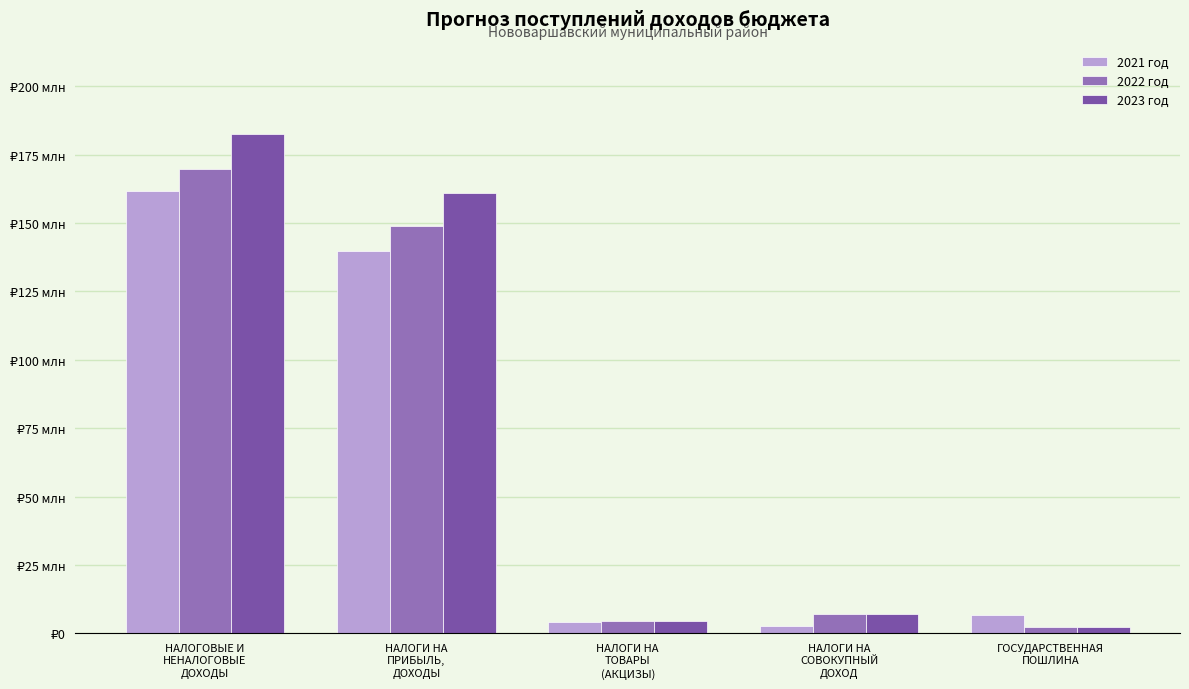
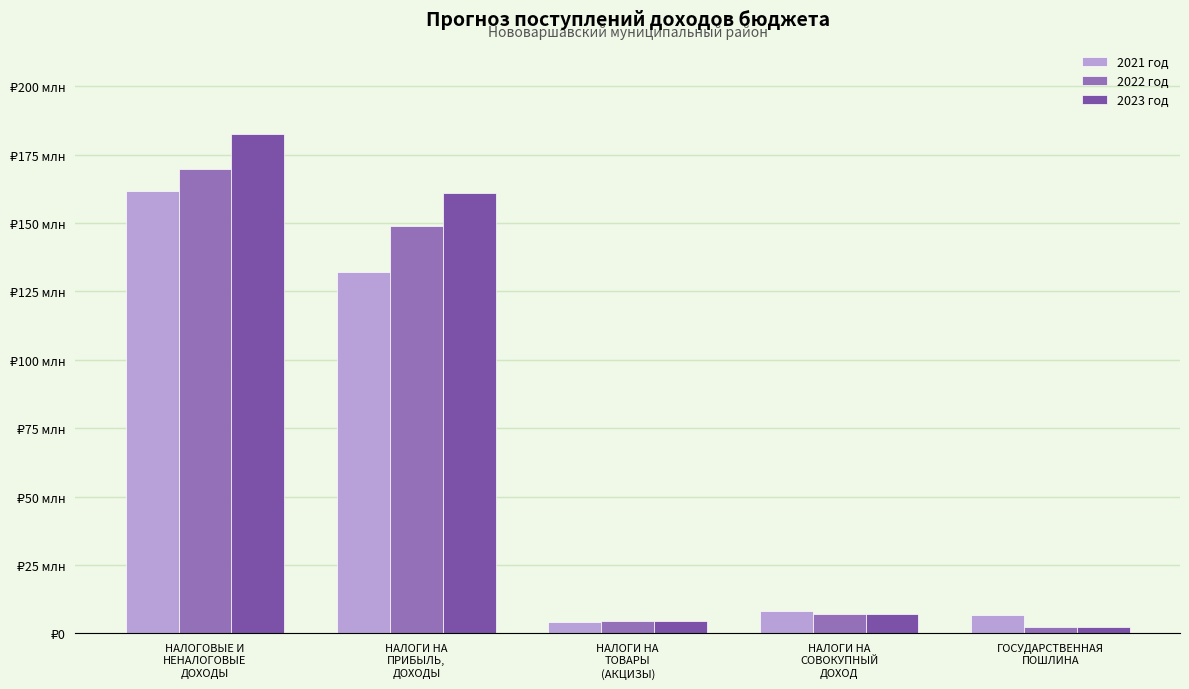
2021 год, НАЛОГИ НА ПРИБЫЛЬ, ДОХОДЫ: ₽140 млн -> ₽132 млн
2021 год, НАЛОГИ НА СОВОКУПНЫЙ ДОХОД: ₽2 млн -> ₽8 млн
